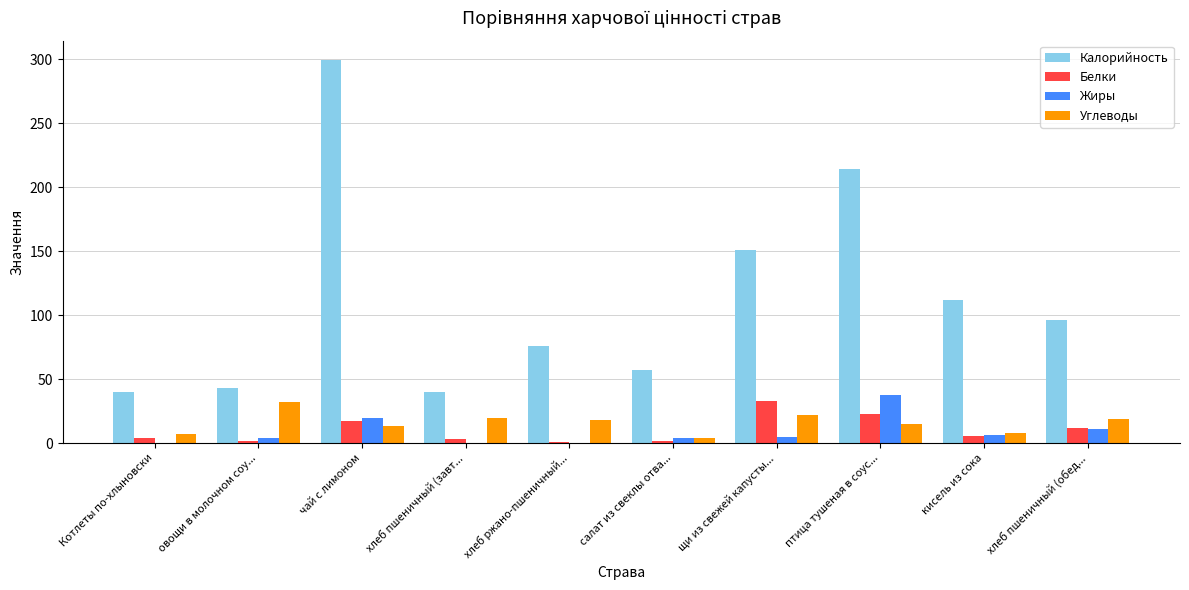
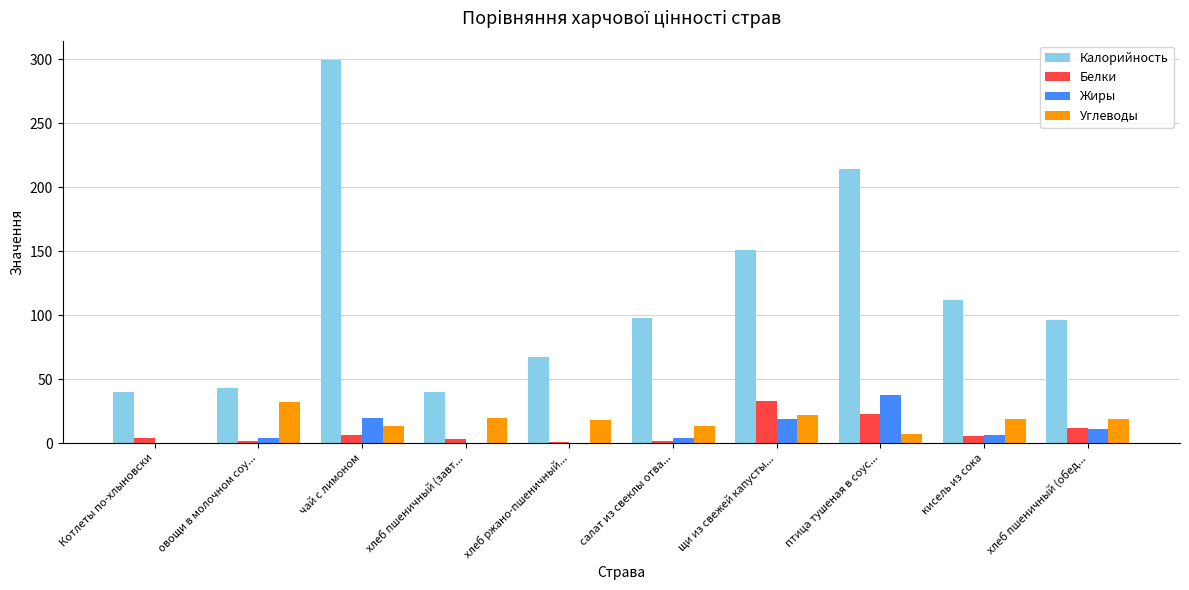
Углеводы, Котлеты по-хлыновски: 7 -> 0
Белки, чай с лимоном: 17 -> 6
Калорийность, хлеб ржано-пшеничный...: 76 -> 67
Калорийность, салат из свеклы отва...: 57 -> 98
Углеводы, салат из свеклы отва...: 4 -> 14
Жиры, щи из свежей капусты...: 5 -> 19
Углеводы, птица тушеная в соус...: 15 -> 7
Углеводы, кисель из сока: 8 -> 19
